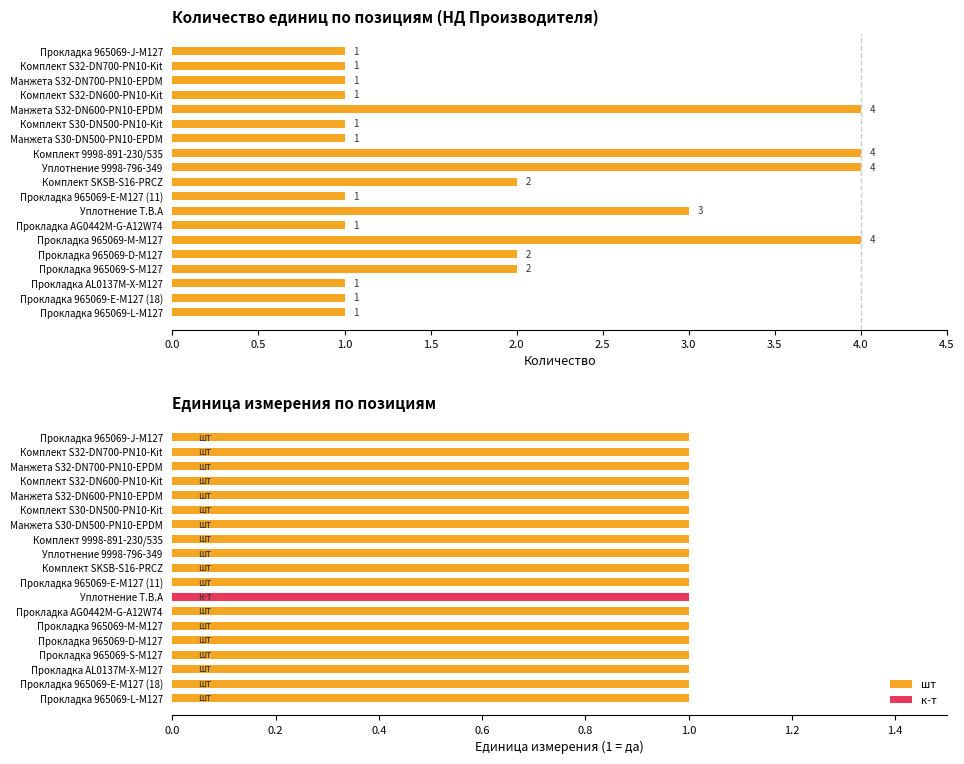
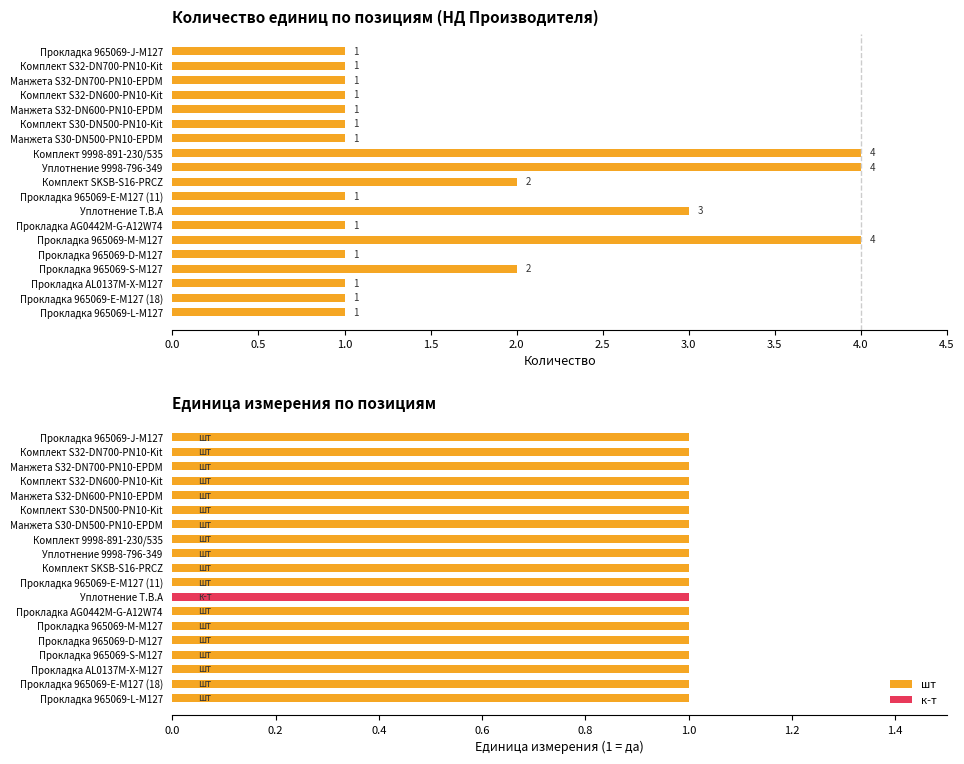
Количество единиц по позициям (НД Производителя), Манжета S32-DN600-PN10-EPDM: 4 -> 1
Количество единиц по позициям (НД Производителя), Прокладка 965069-D-M127: 2 -> 1
